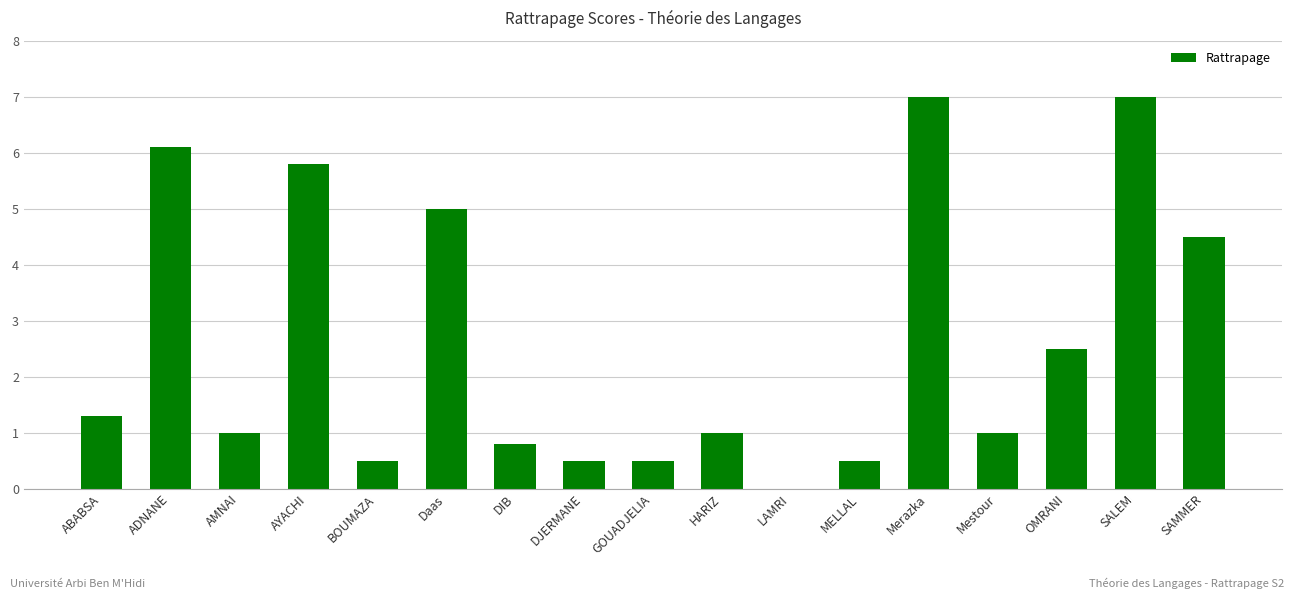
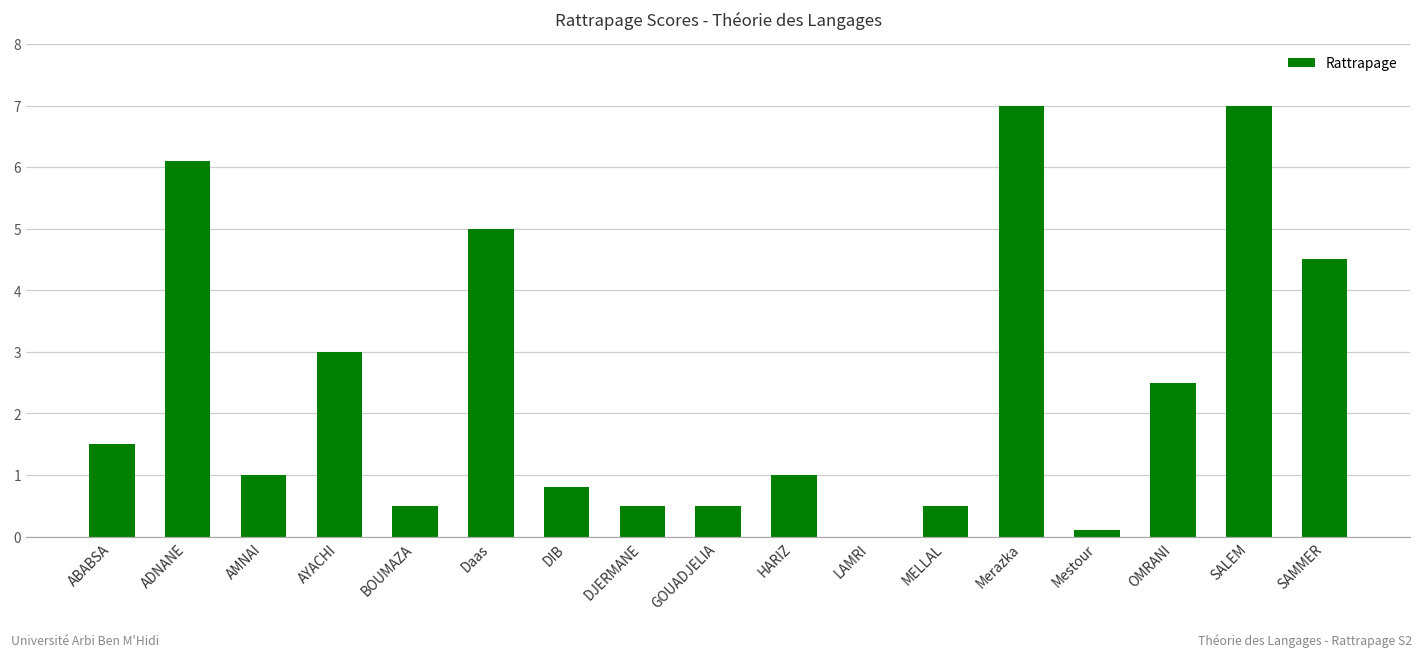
ABABSA: 1.3 -> 1.5
AYACHI: 5.8 -> 3.0
Mestour: 1.0 -> 0.1
